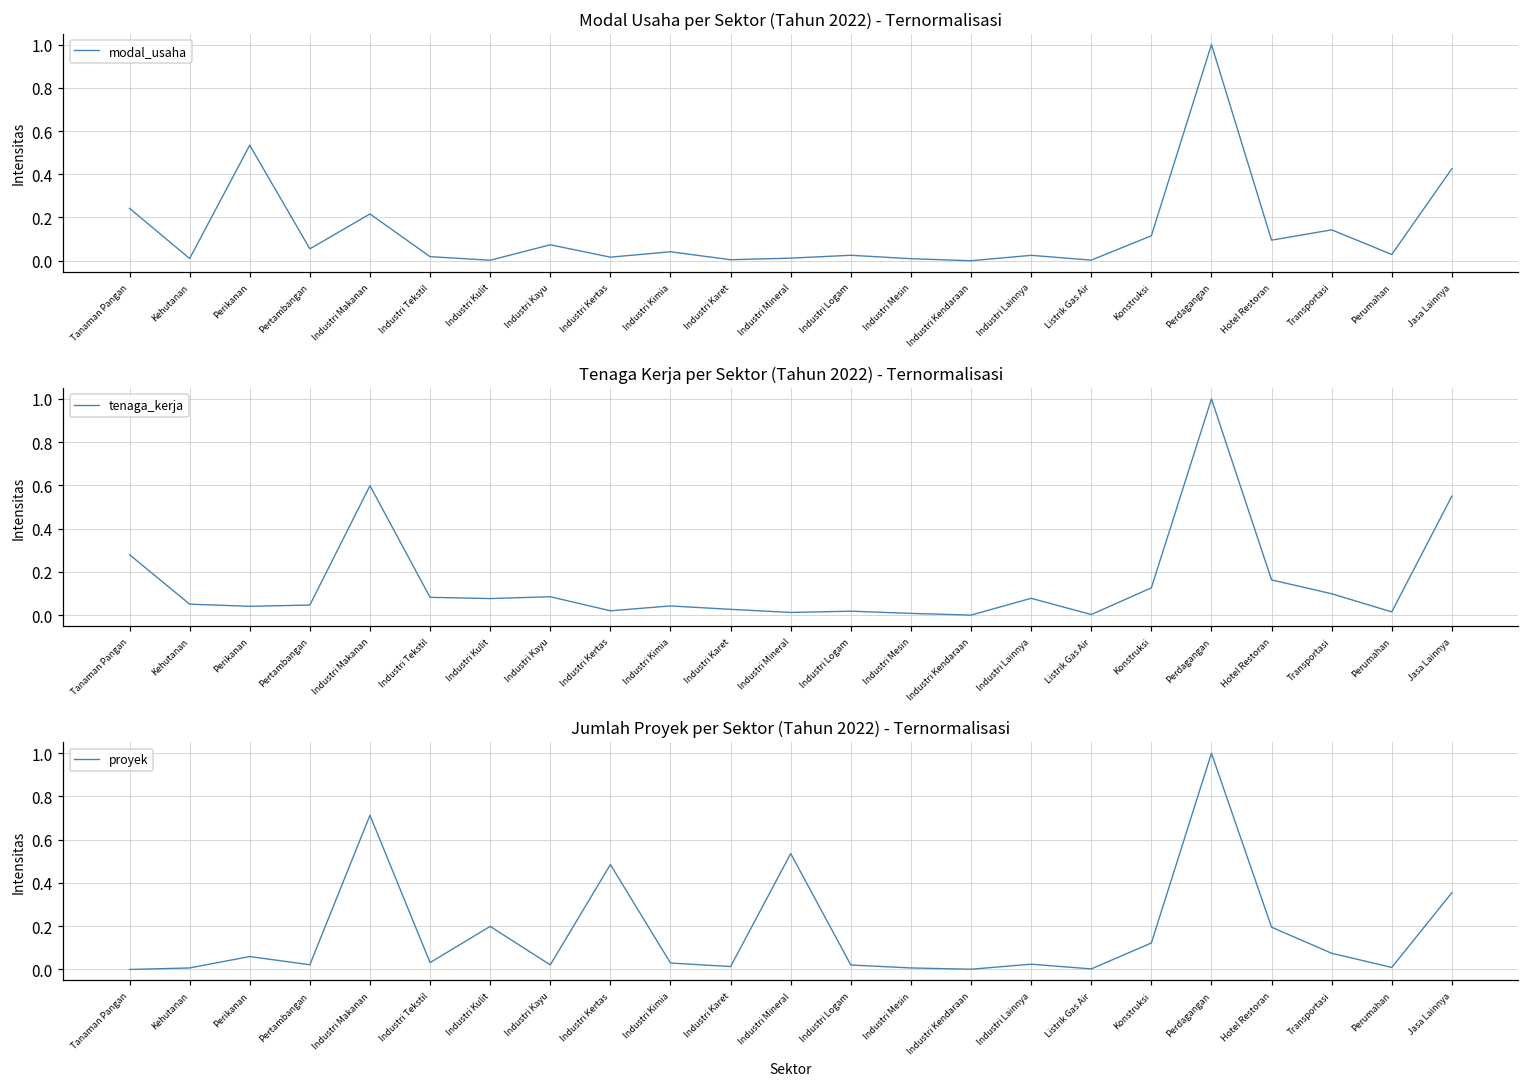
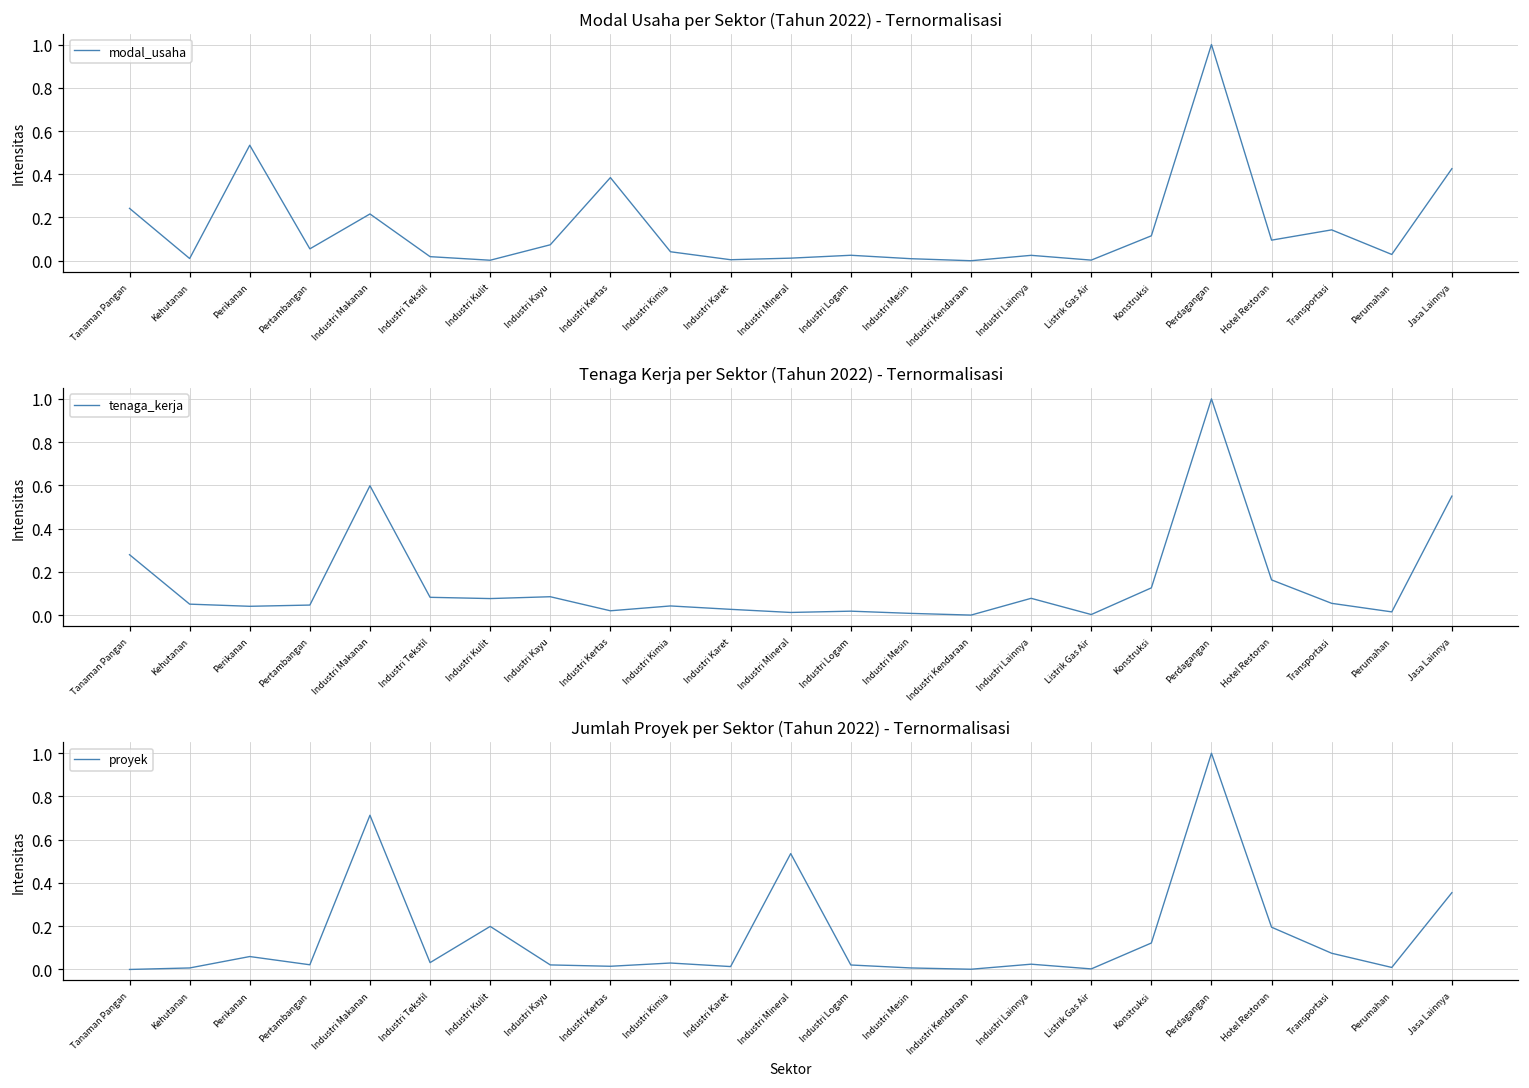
Modal Usaha per Sektor (Tahun 2022) - Ternormalisasi, Industri Kertas: 0.02 -> 0.38
Tenaga Kerja per Sektor (Tahun 2022) - Ternormalisasi, Transportasi: 0.10 -> 0.05
Jumlah Proyek per Sektor (Tahun 2022) - Ternormalisasi, Industri Kertas: 0.49 -> 0.01
